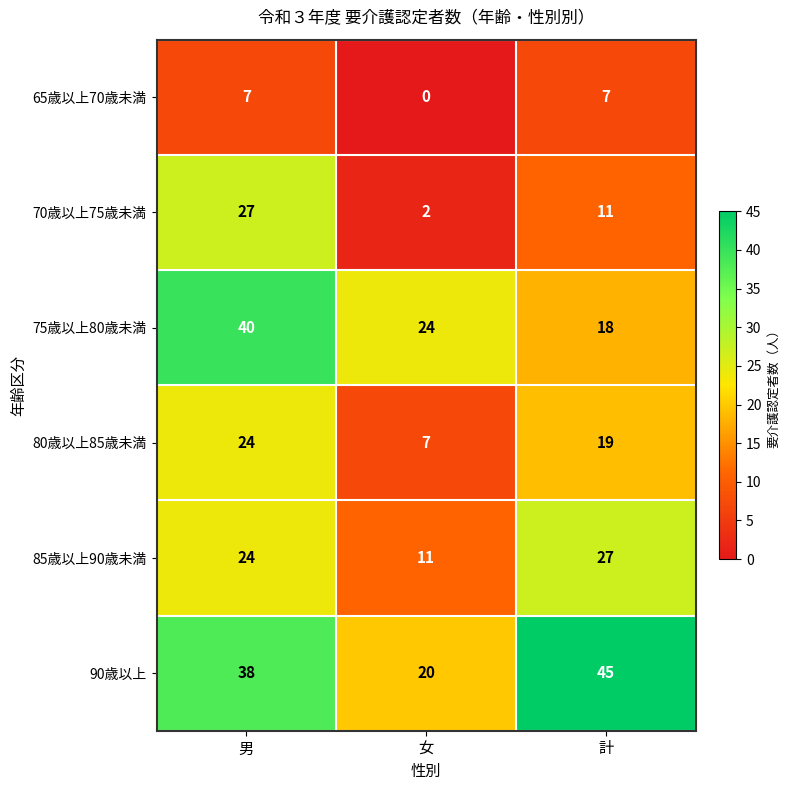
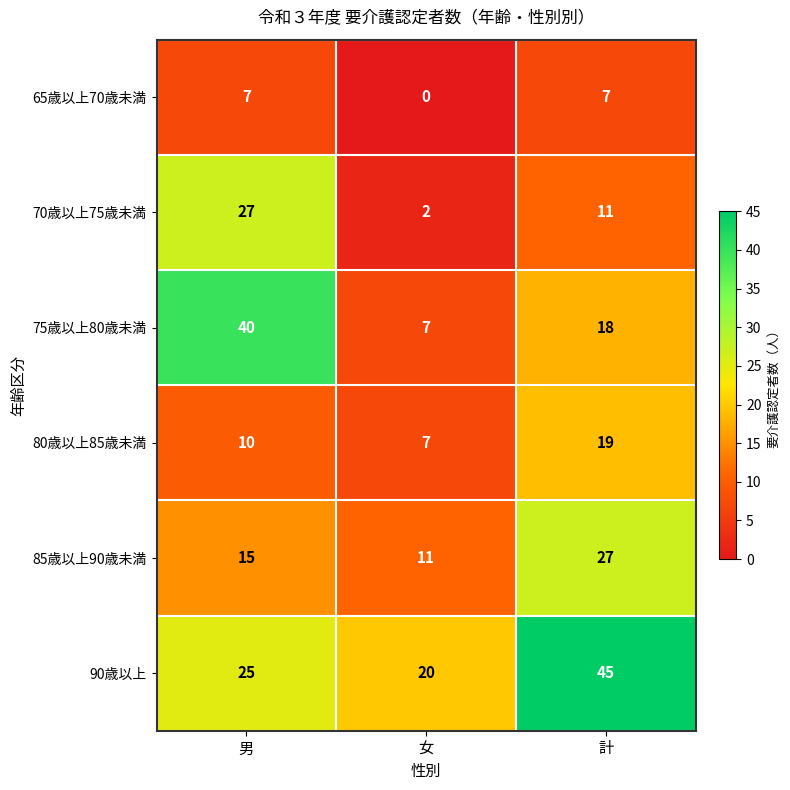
75歳以上80歳未満, 女: 24 -> 7
80歳以上85歳未満, 男: 24 -> 10
85歳以上90歳未満, 男: 24 -> 15
90歳以上, 男: 38 -> 25
